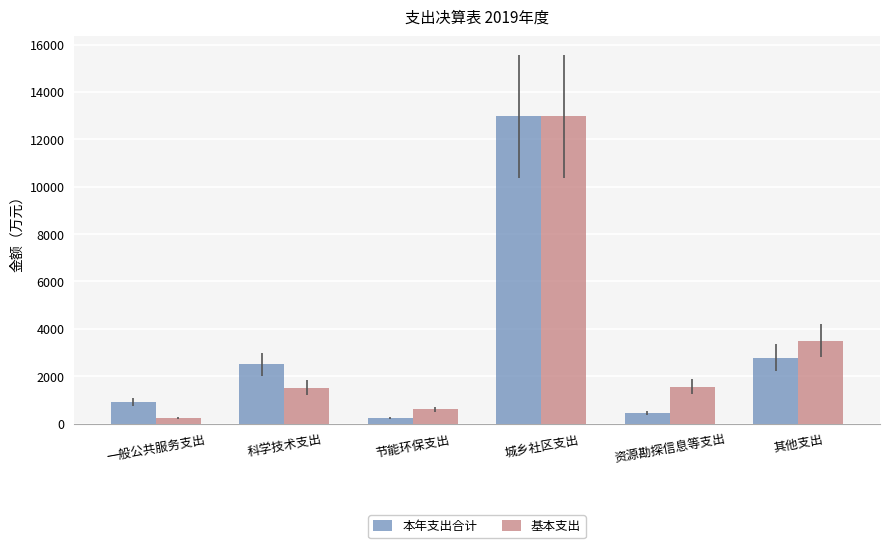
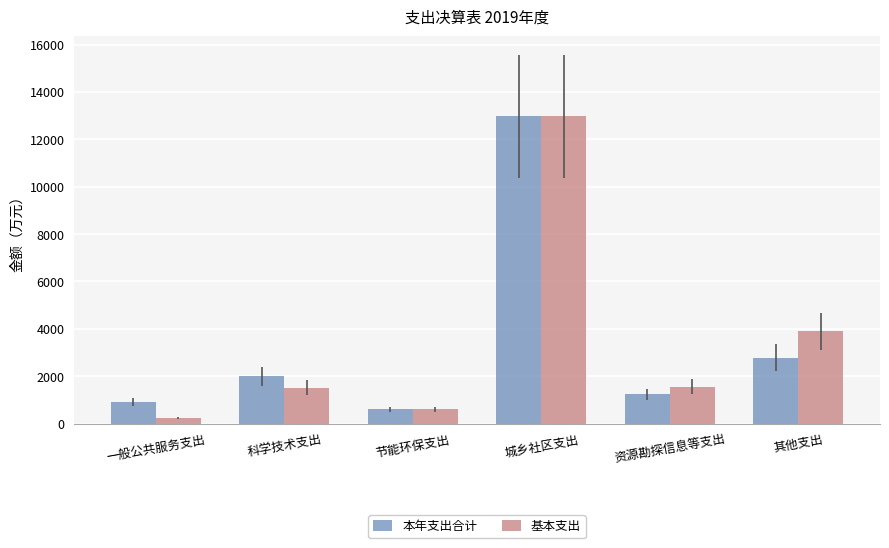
本年支出合计, 科学技术支出: 2500 -> 2000
本年支出合计, 节能环保支出: 200 -> 600
本年支出合计, 资源勘探信息等支出: 400 -> 1200
基本支出, 其他支出: 3500 -> 3900
